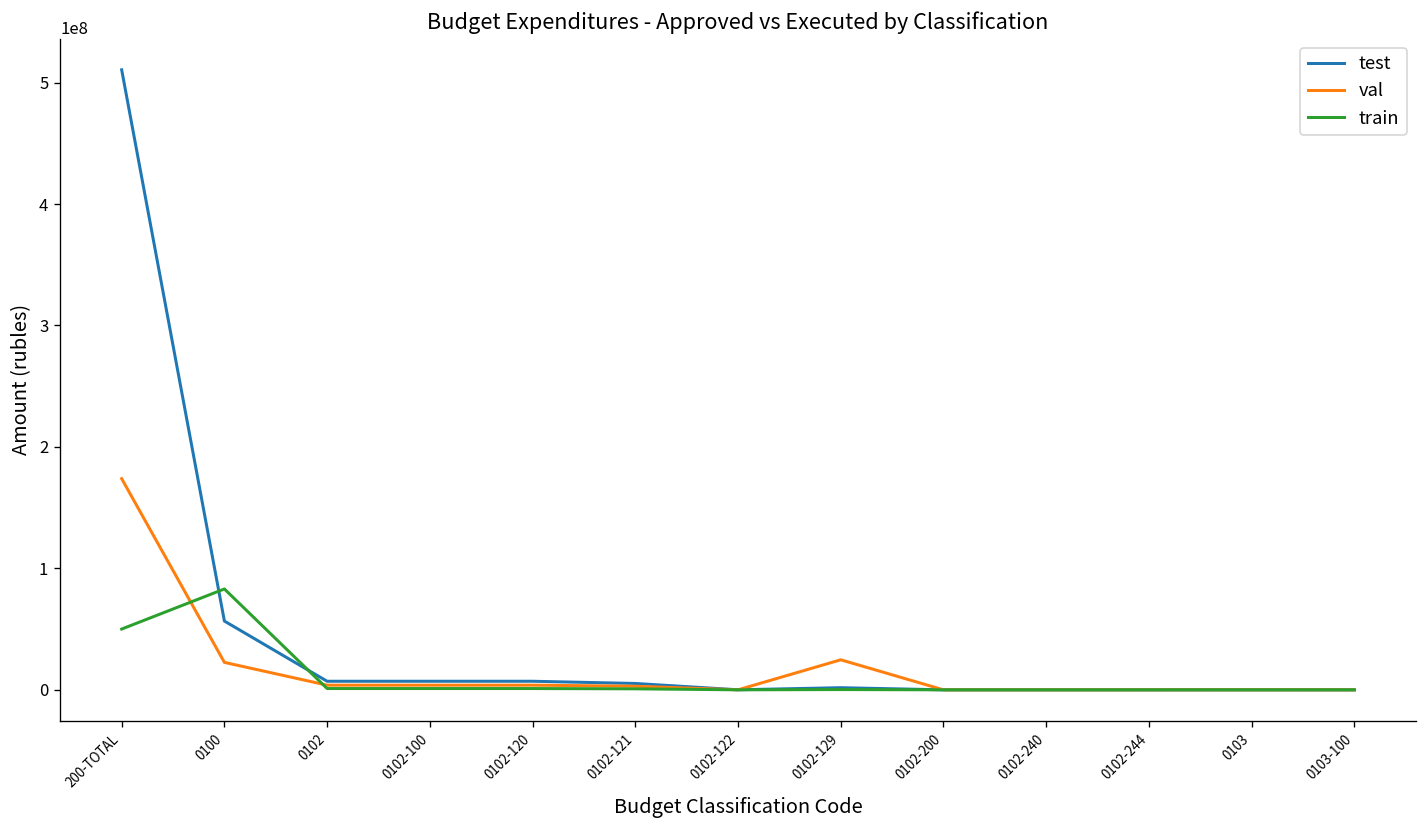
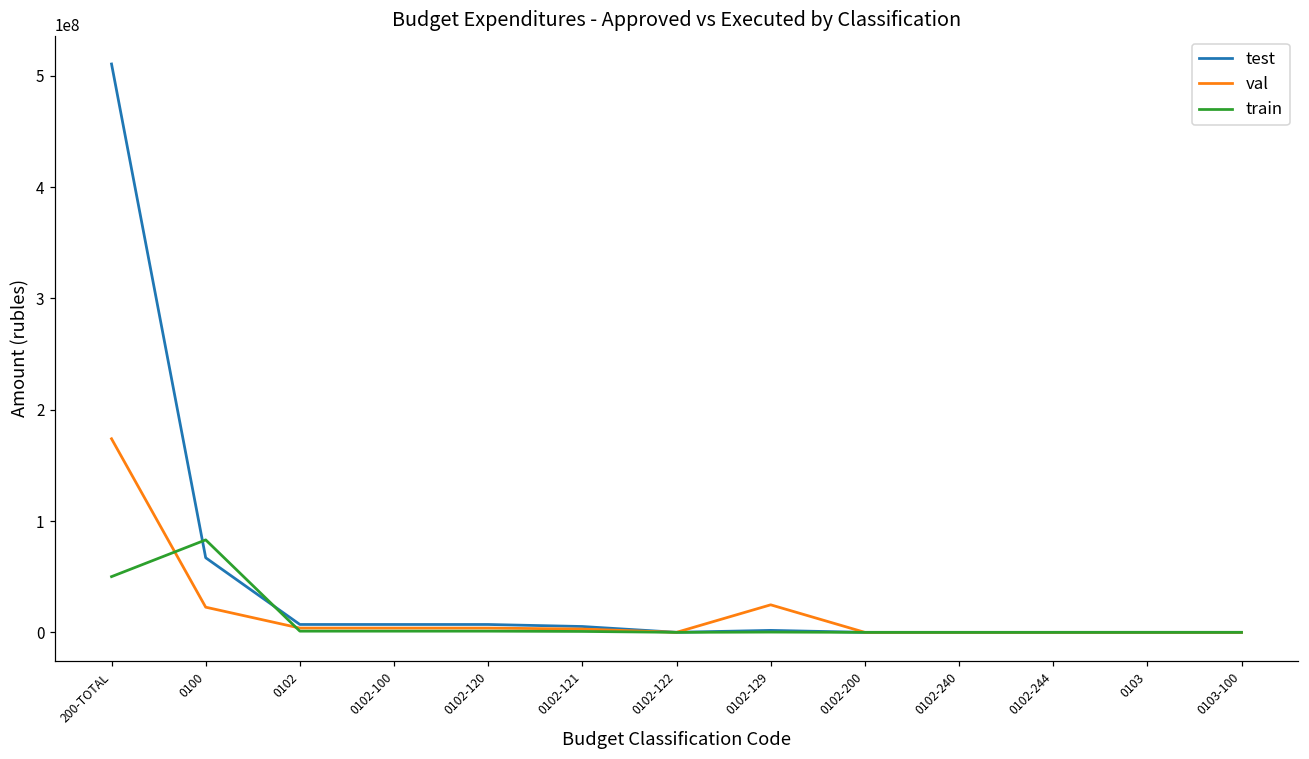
test, 0100: 57000000 -> 67000000
